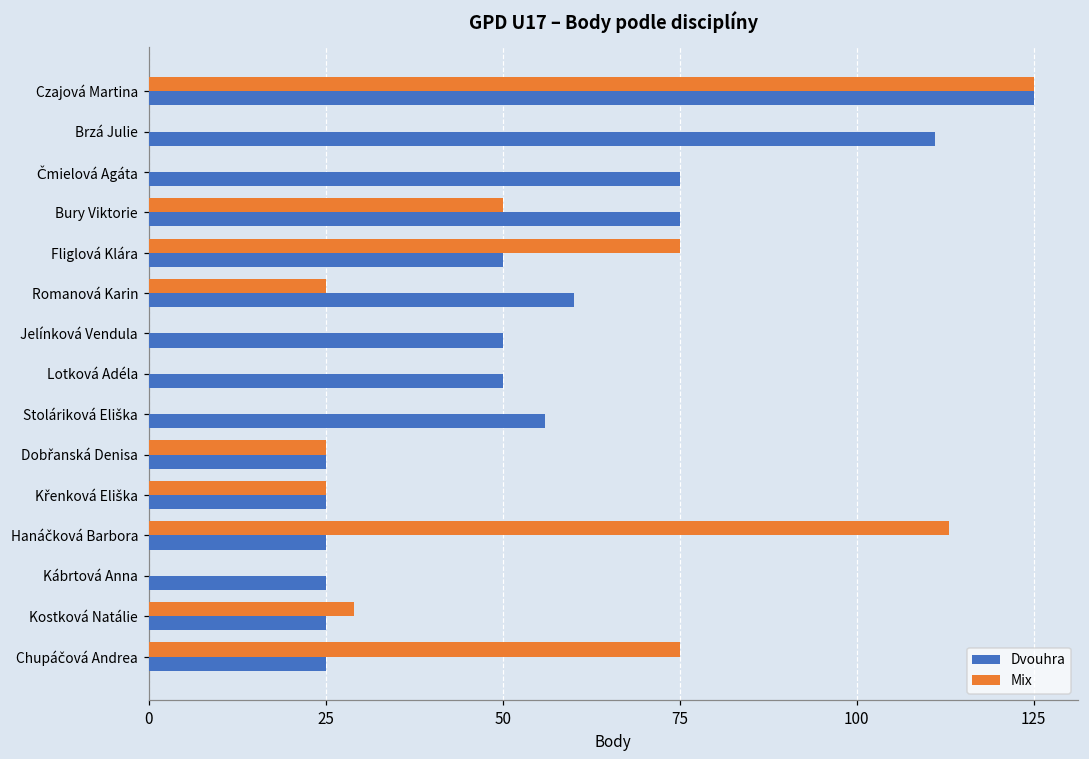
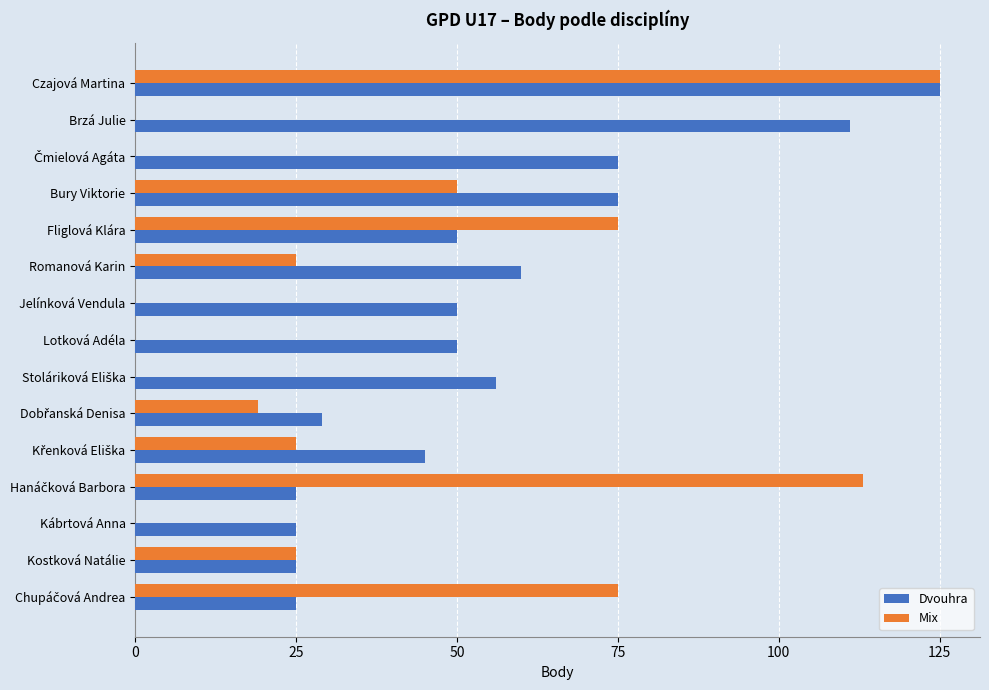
Mix, Dobřanská Denisa: 25 -> 19
Dvouhra, Dobřanská Denisa: 25 -> 29
Dvouhra, Křenková Eliška: 25 -> 45
Mix, Kostková Natálie: 29 -> 25
